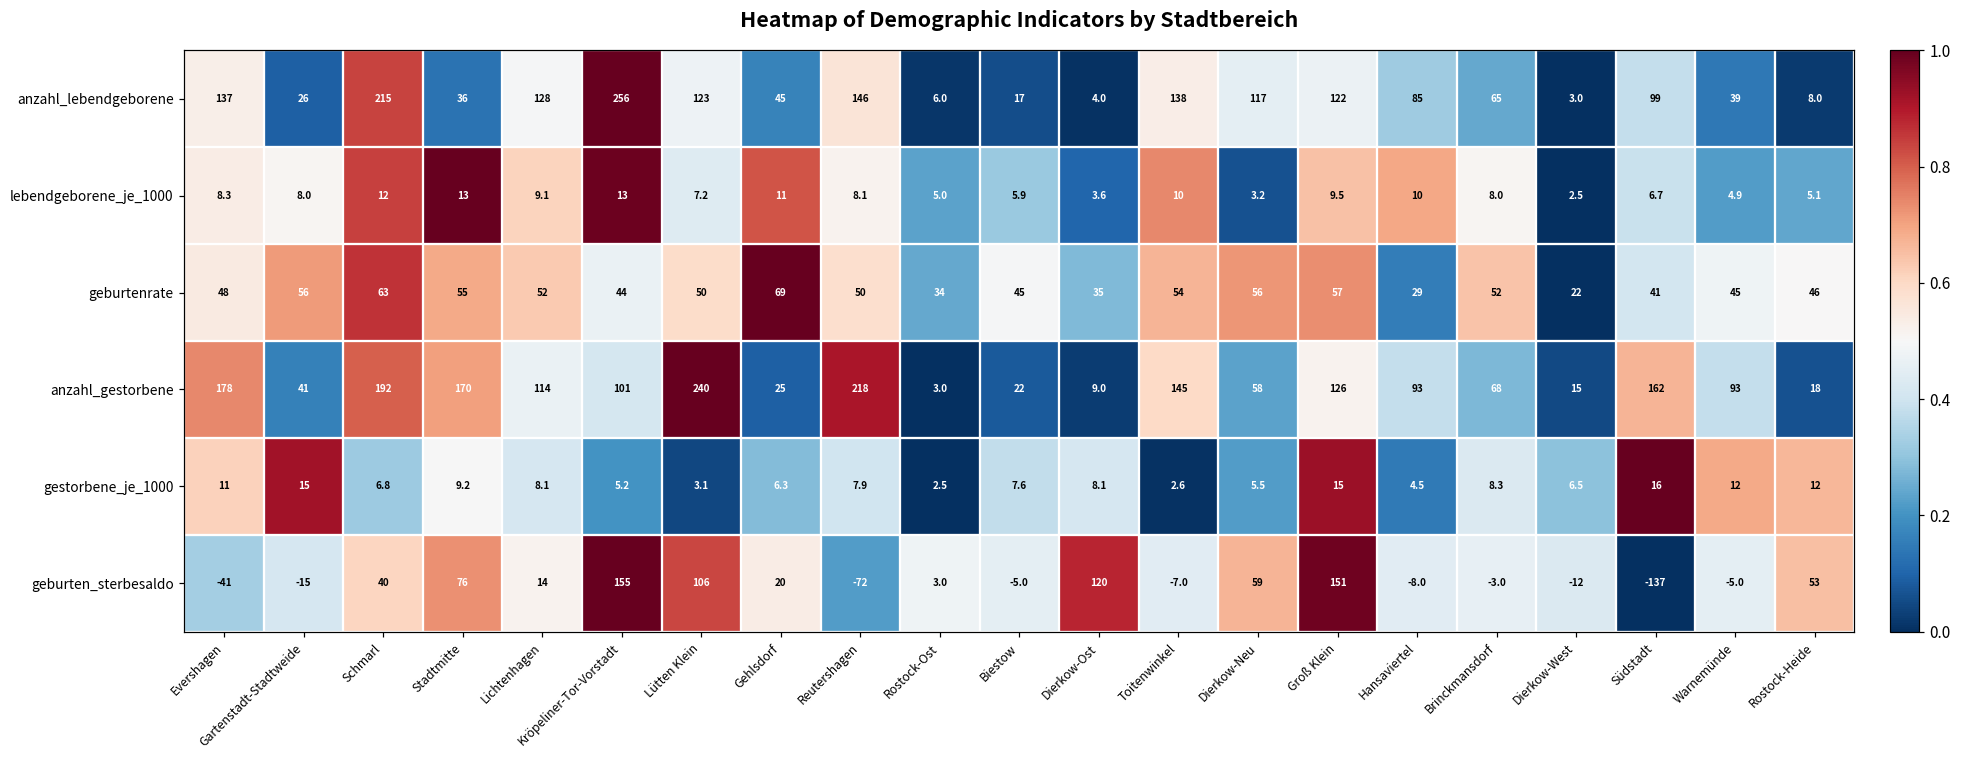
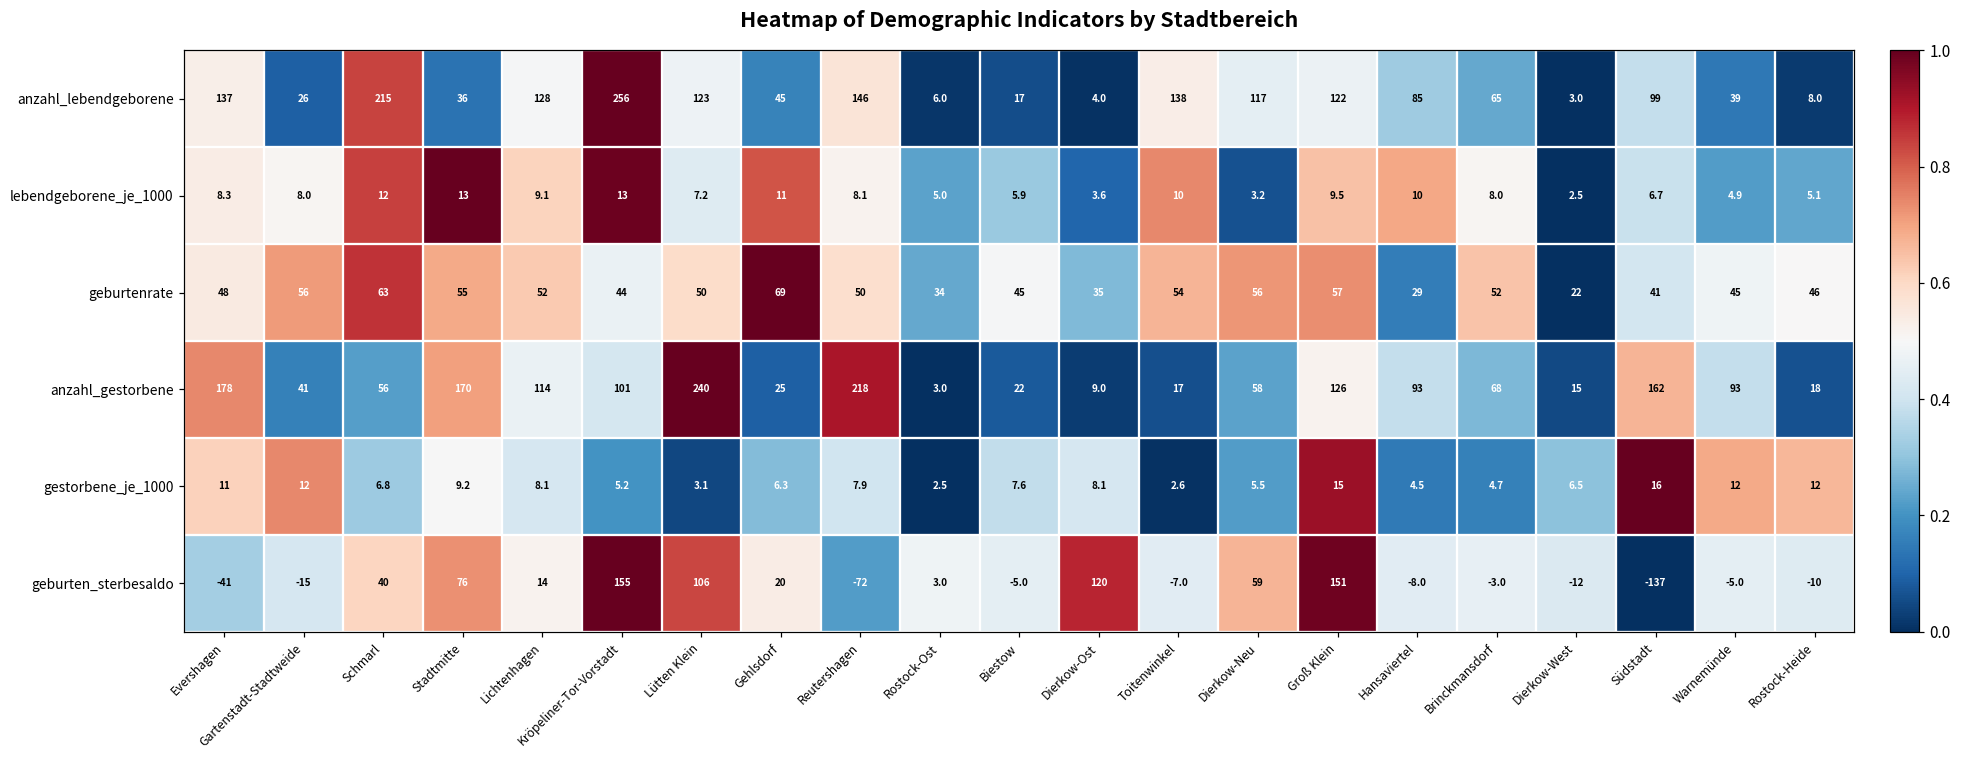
anzahl_gestorbene, Schmarl: 192 -> 56
anzahl_gestorbene, Toitenwinkel: 145 -> 17
gestorbene_je_1000, Gartenstadt-Stadtweide: 15 -> 12
gestorbene_je_1000, Brinckmansdorf: 8.3 -> 4.7
geburten_sterbesaldo, Rostock-Heide: 53 -> -10
